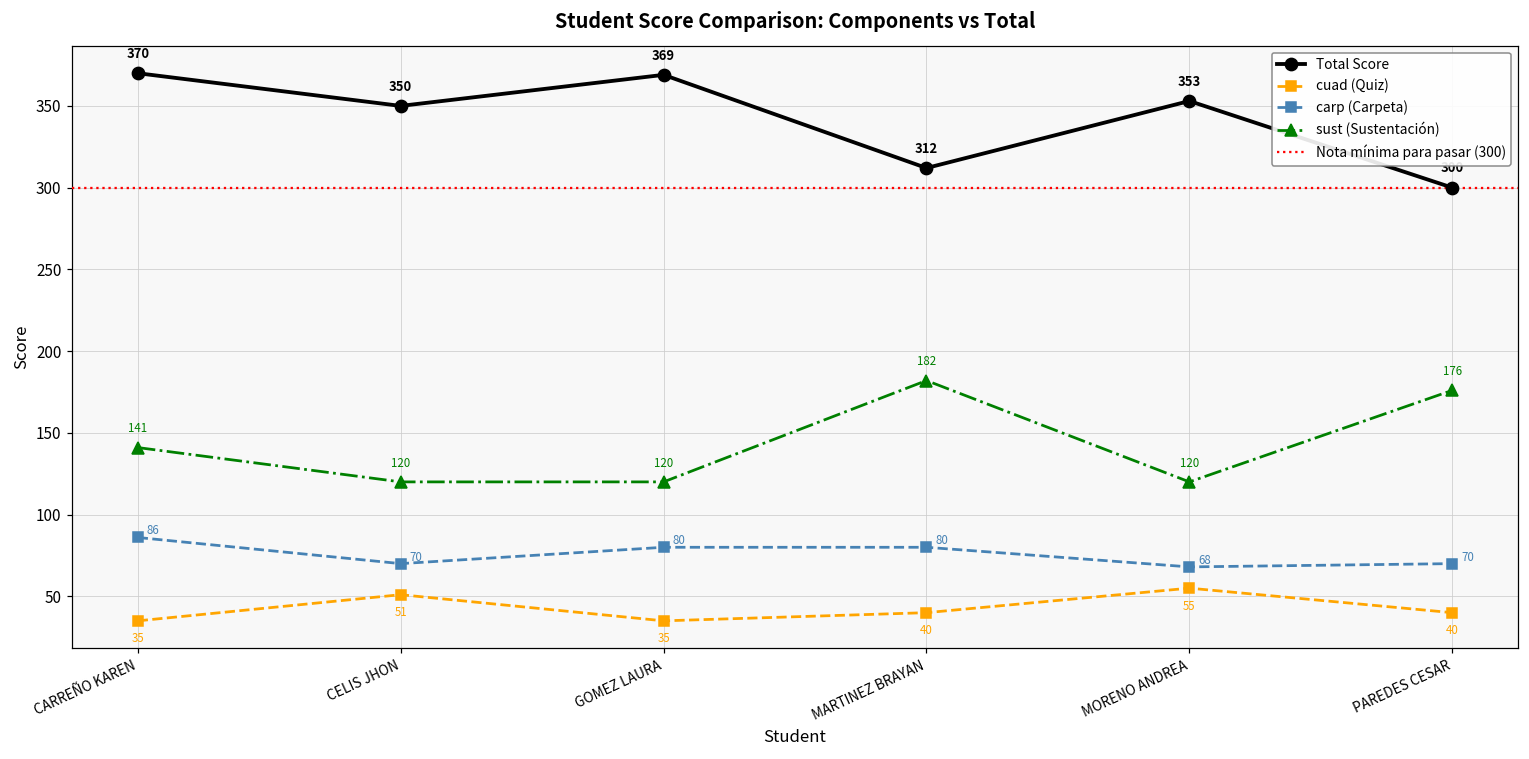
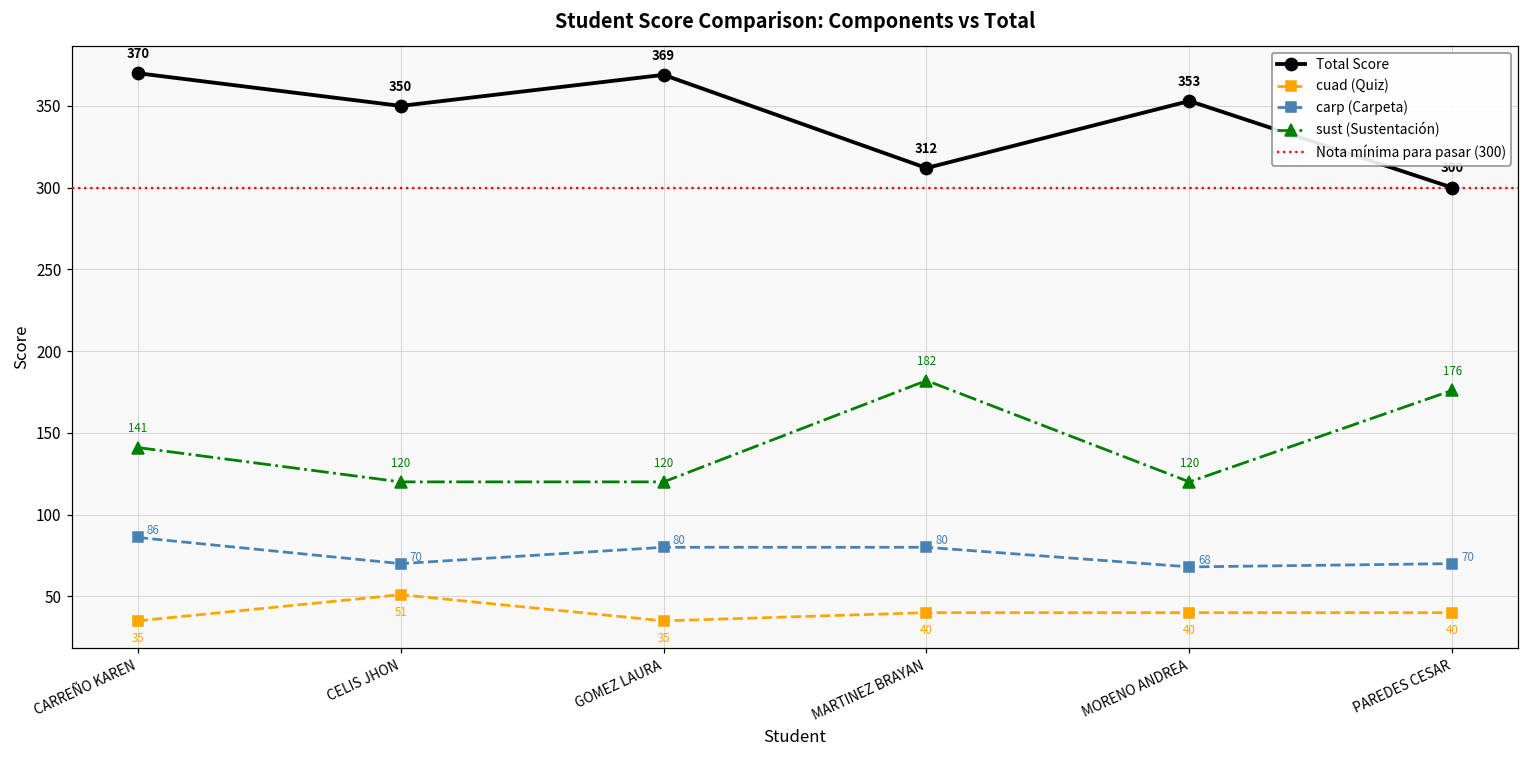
cuad (Quiz), MORENO ANDREA: 55 -> 40
